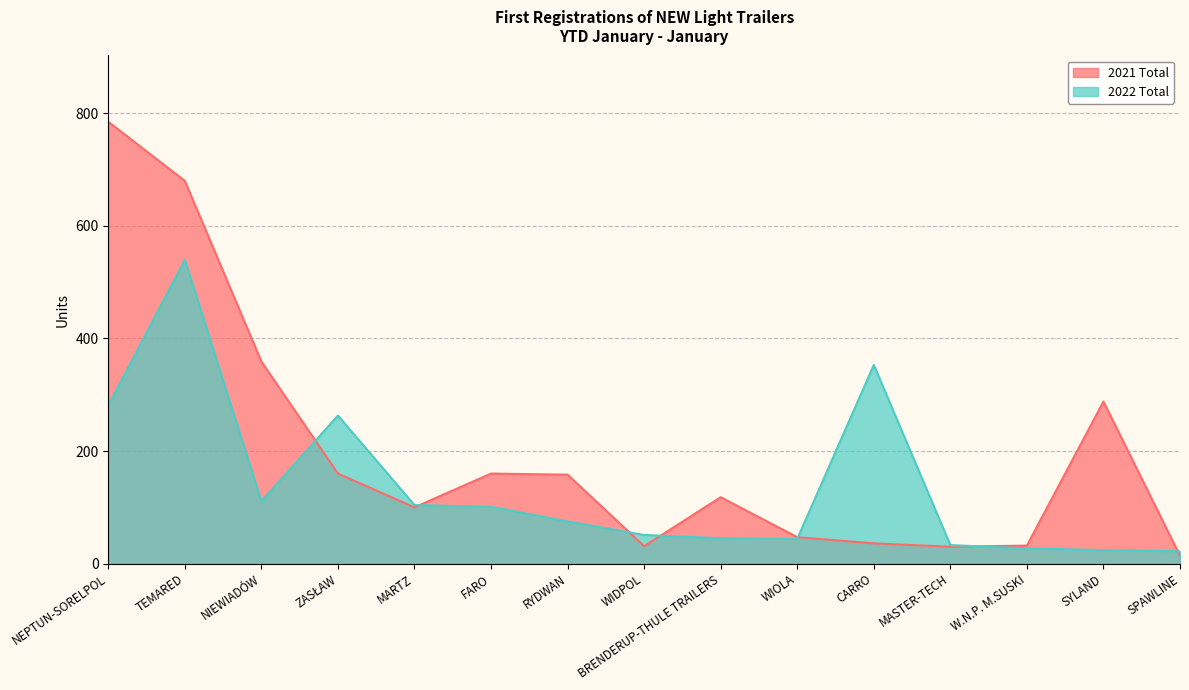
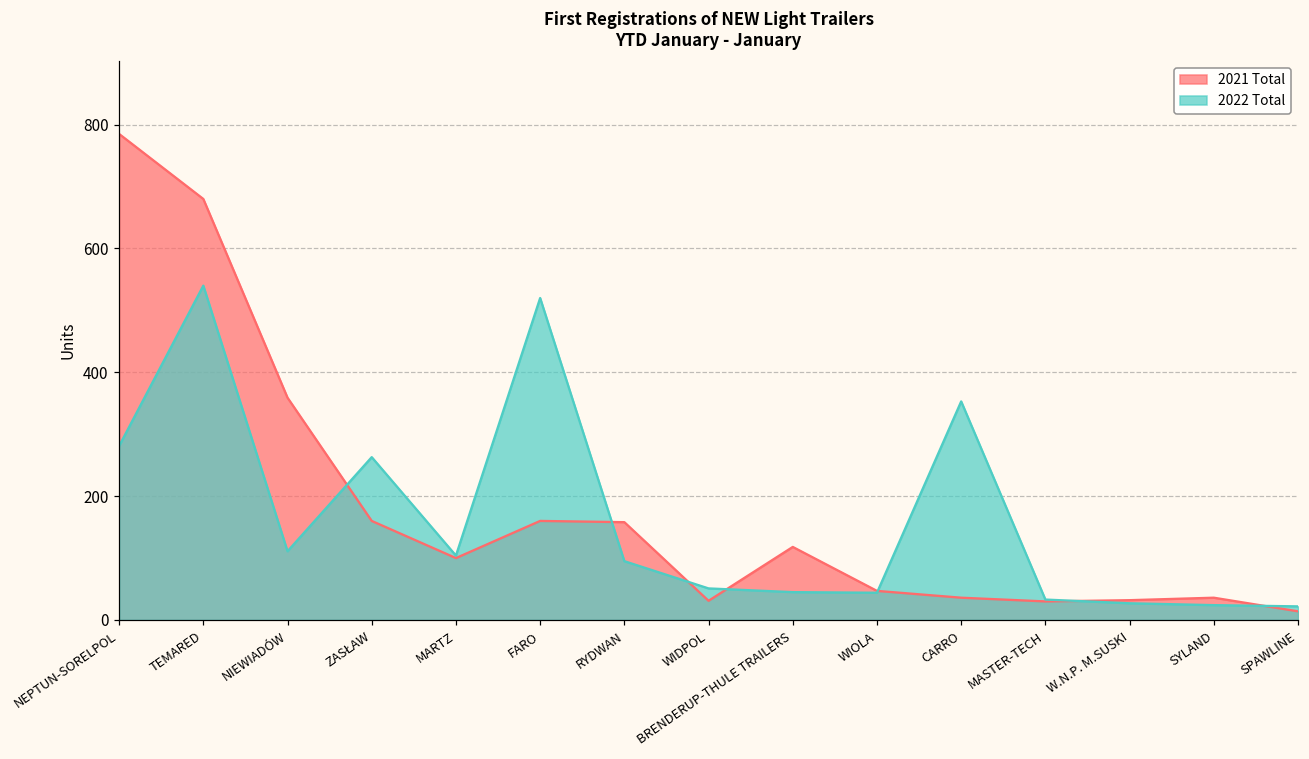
2022 Total, FARO: 100 -> 520
2022 Total, RYDWAN: 80 -> 100
2021 Total, SYLAND: 290 -> 40
